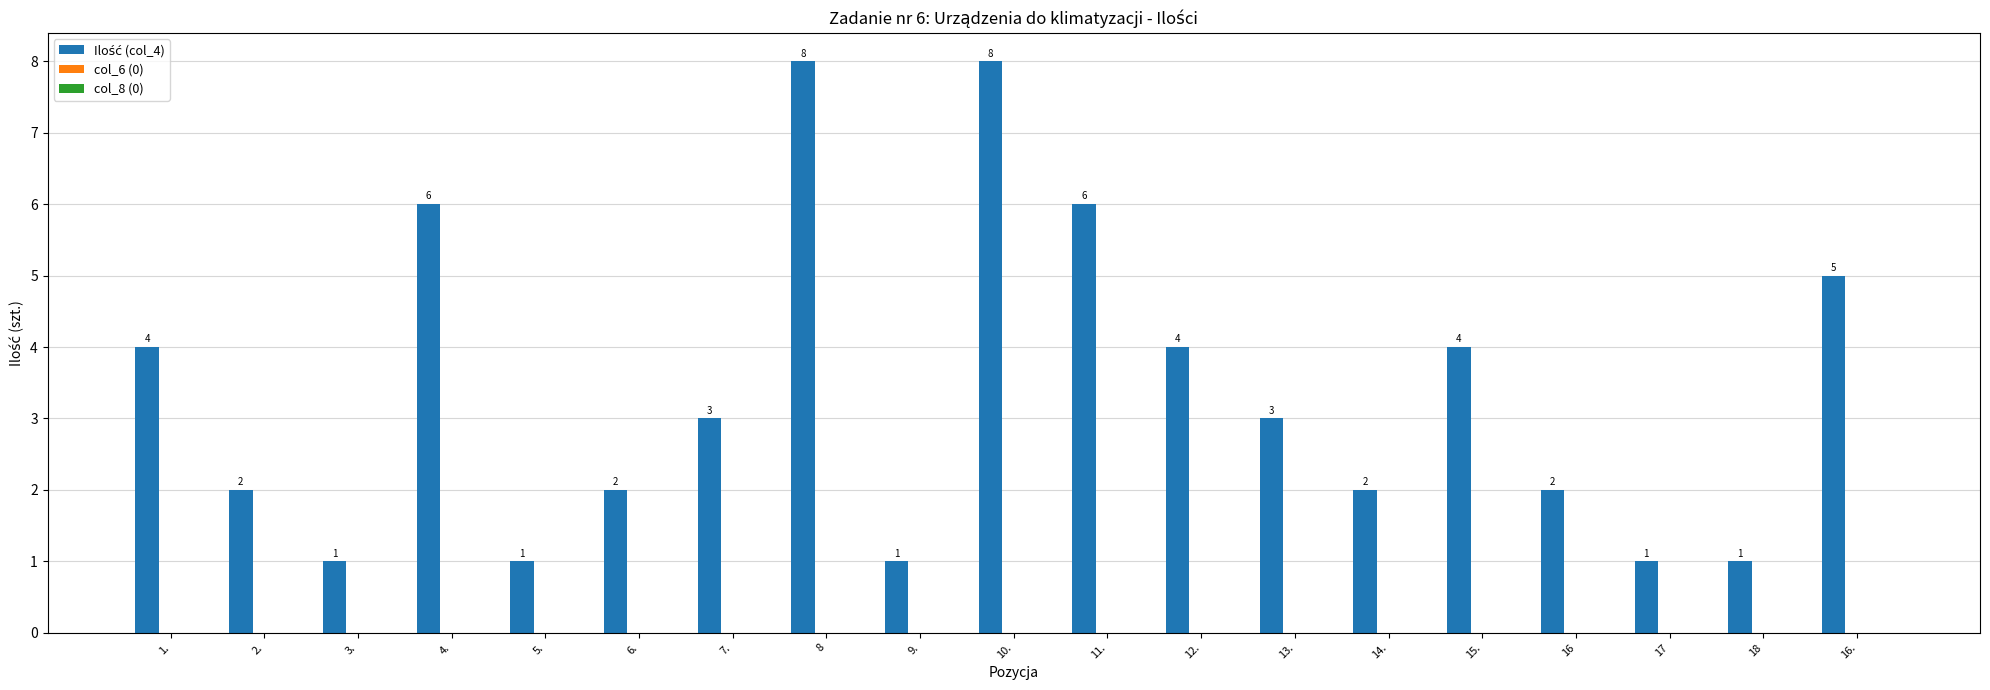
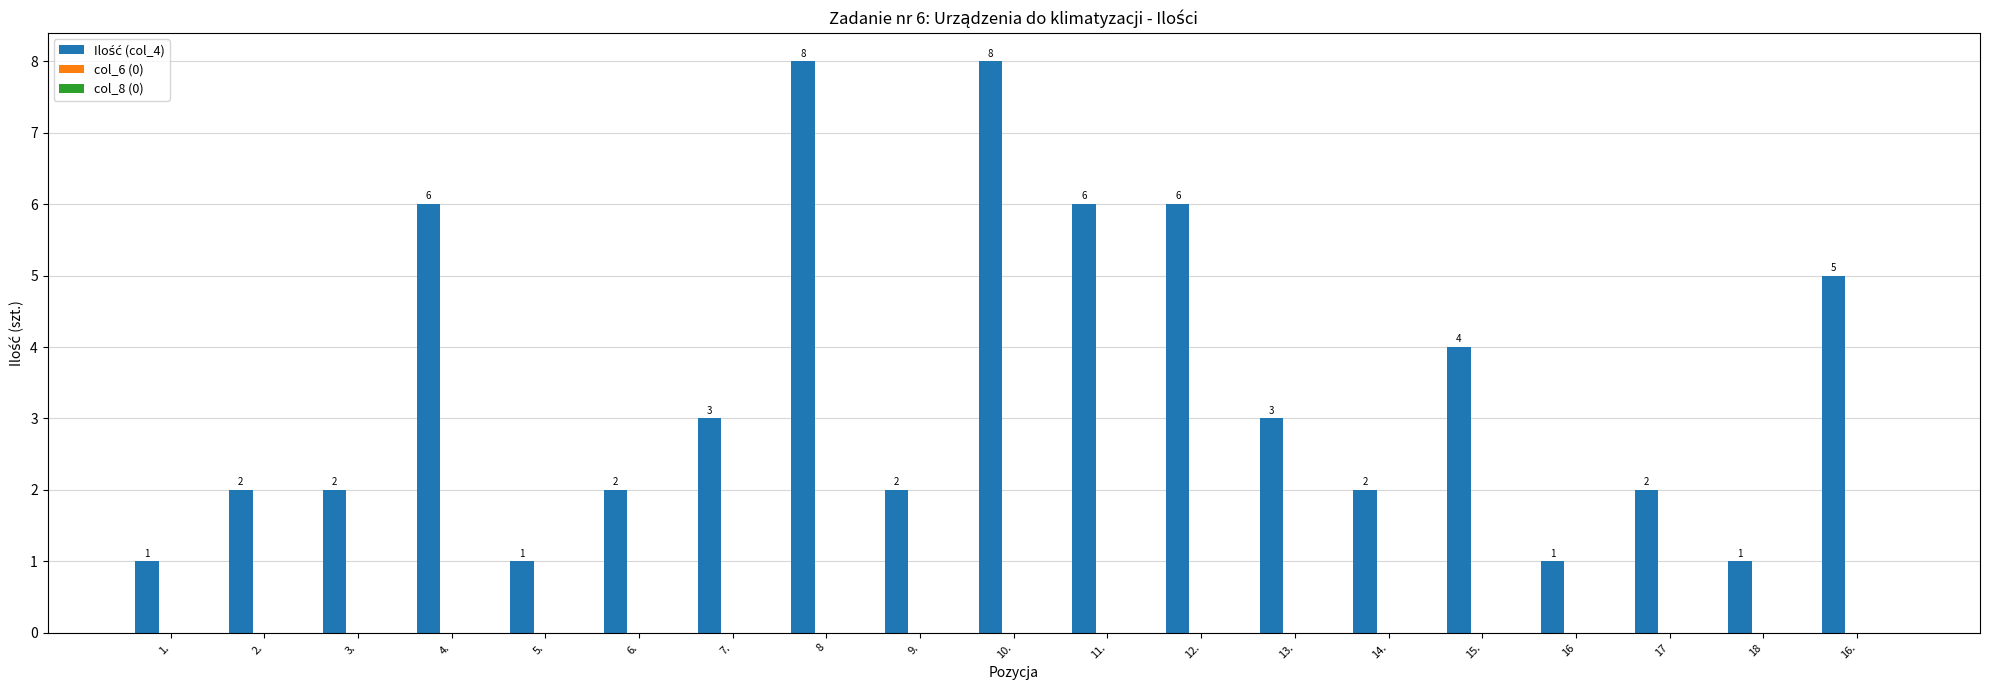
Ilość (col_4), 1.: 4 -> 1
Ilość (col_4), 3.: 1 -> 2
Ilość (col_4), 9.: 1 -> 2
Ilość (col_4), 12.: 4 -> 6
Ilość (col_4), 16: 2 -> 1
Ilość (col_4), 17: 1 -> 2
